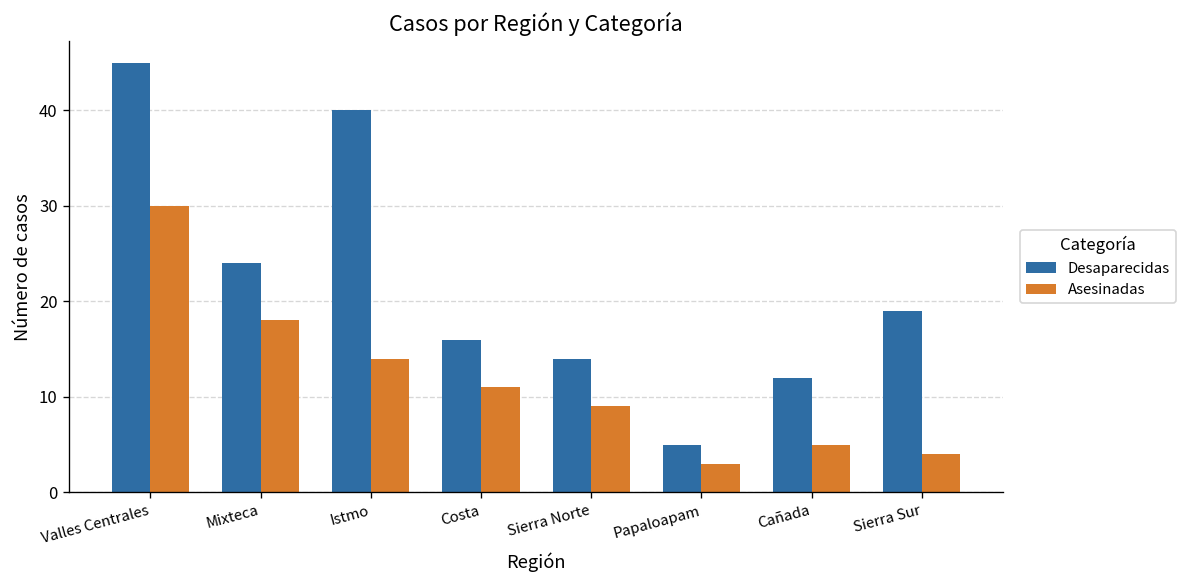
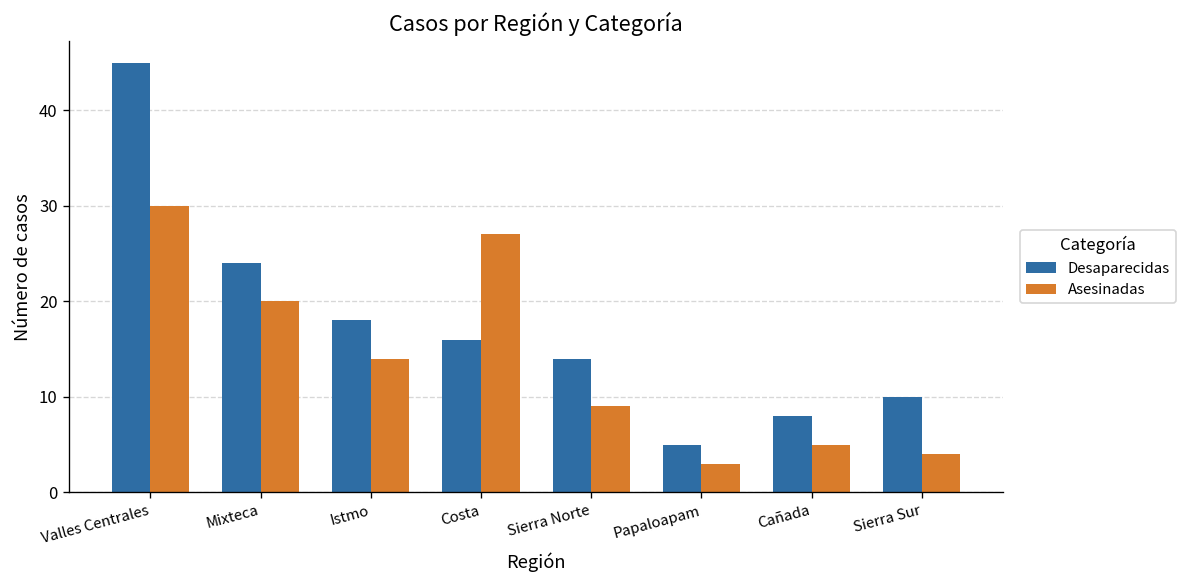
Asesinadas, Mixteca: 18 -> 20
Desaparecidas, Istmo: 40 -> 18
Asesinadas, Costa: 11 -> 27
Desaparecidas, Cañada: 12 -> 8
Desaparecidas, Sierra Sur: 19 -> 10
